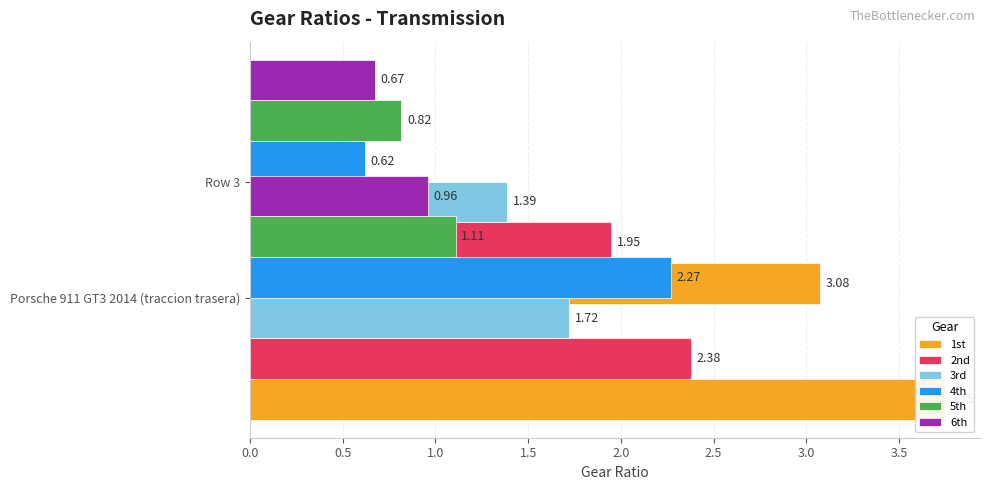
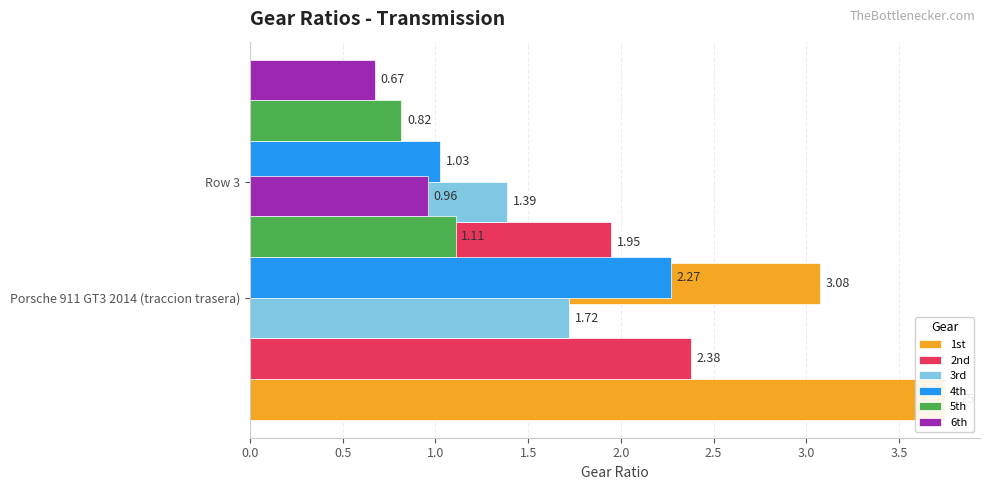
4th, Row 3: 0.62 -> 1.03
